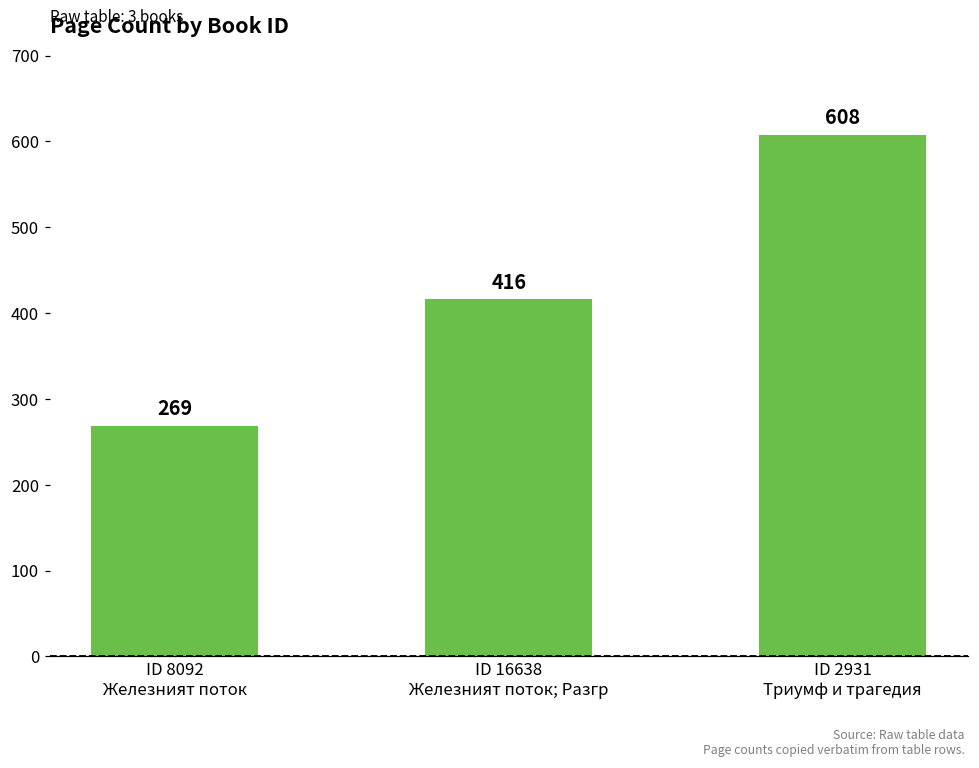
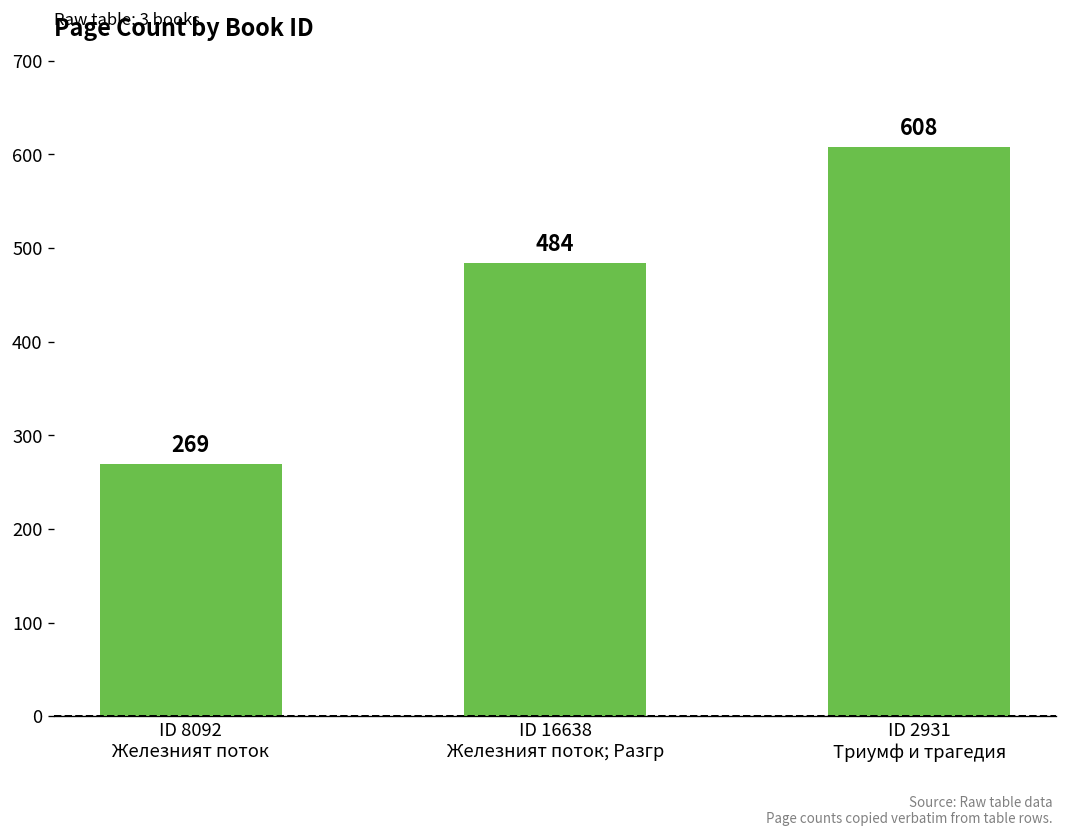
ID 16638 Железният поток; Разгр: 416 -> 484
